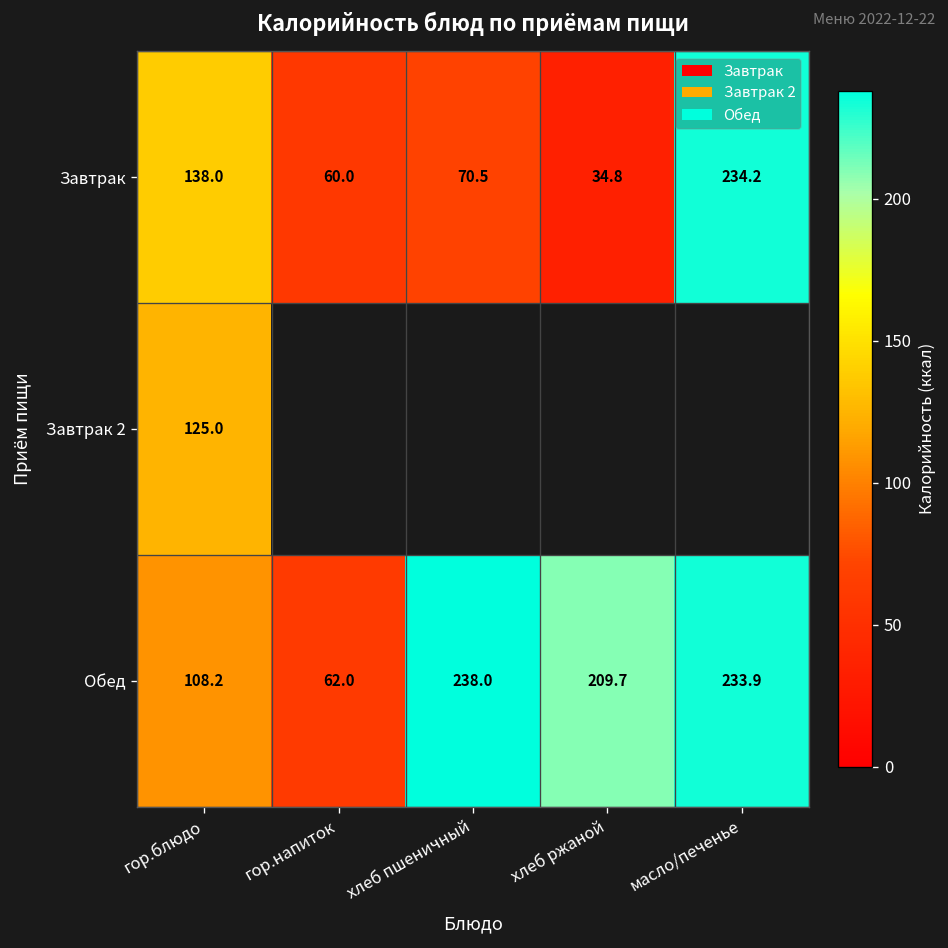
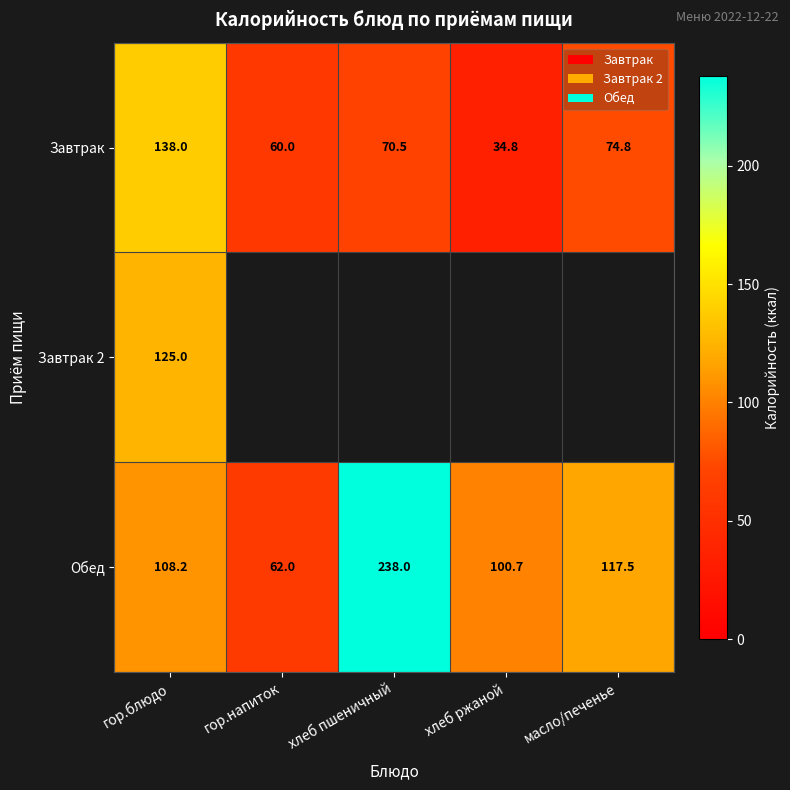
Завтрак, масло/печенье: 234.2 -> 74.8
Обед, хлеб ржаной: 209.7 -> 100.7
Обед, масло/печенье: 233.9 -> 117.5
